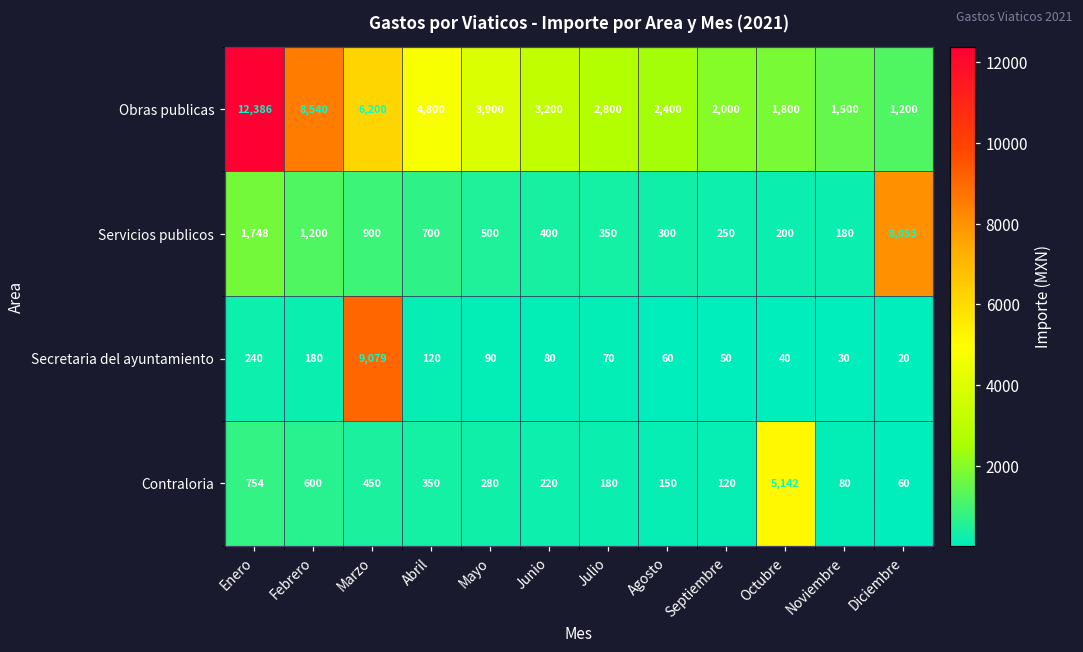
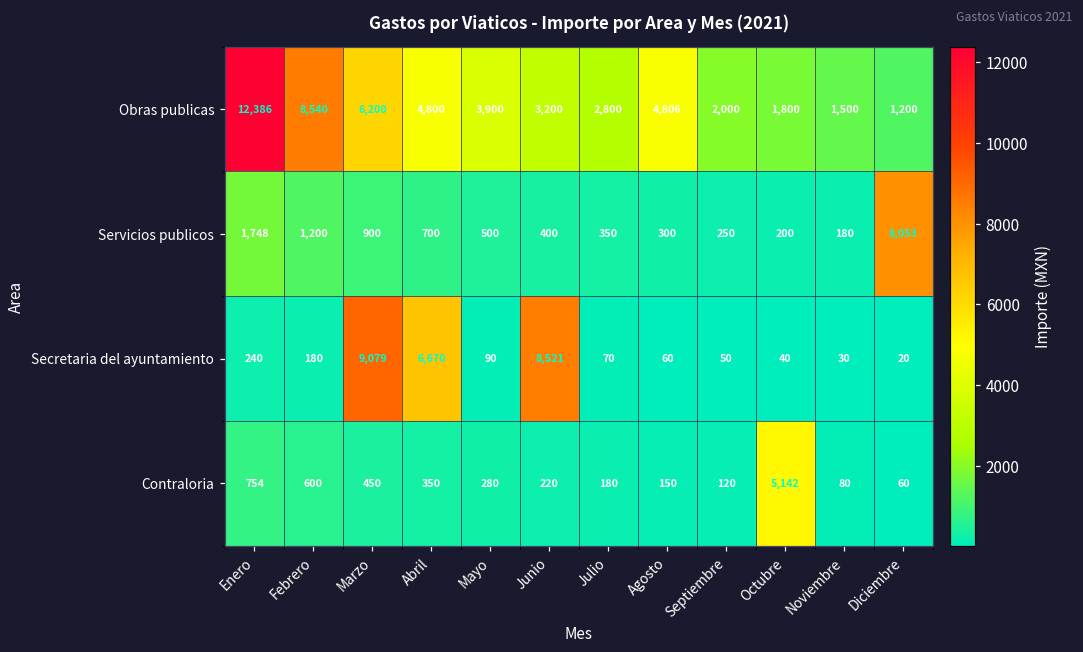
Obras publicas, Agosto: 2,400 -> 4,806
Secretaria del ayuntamiento, Abril: 120 -> 6,670
Secretaria del ayuntamiento, Junio: 80 -> 8,521
